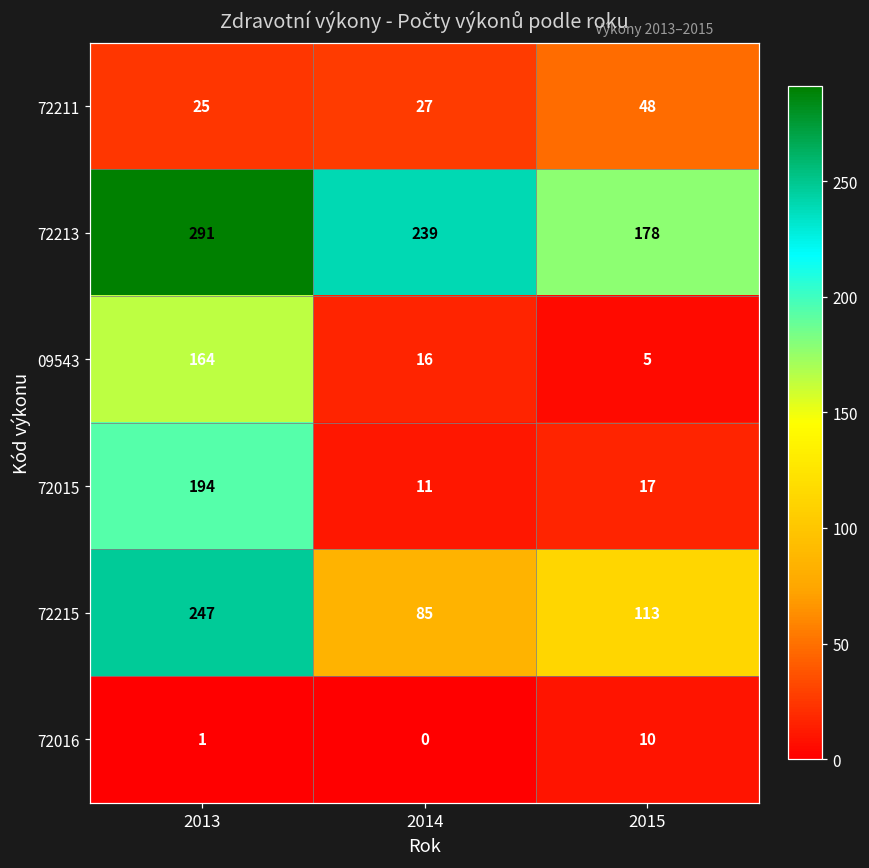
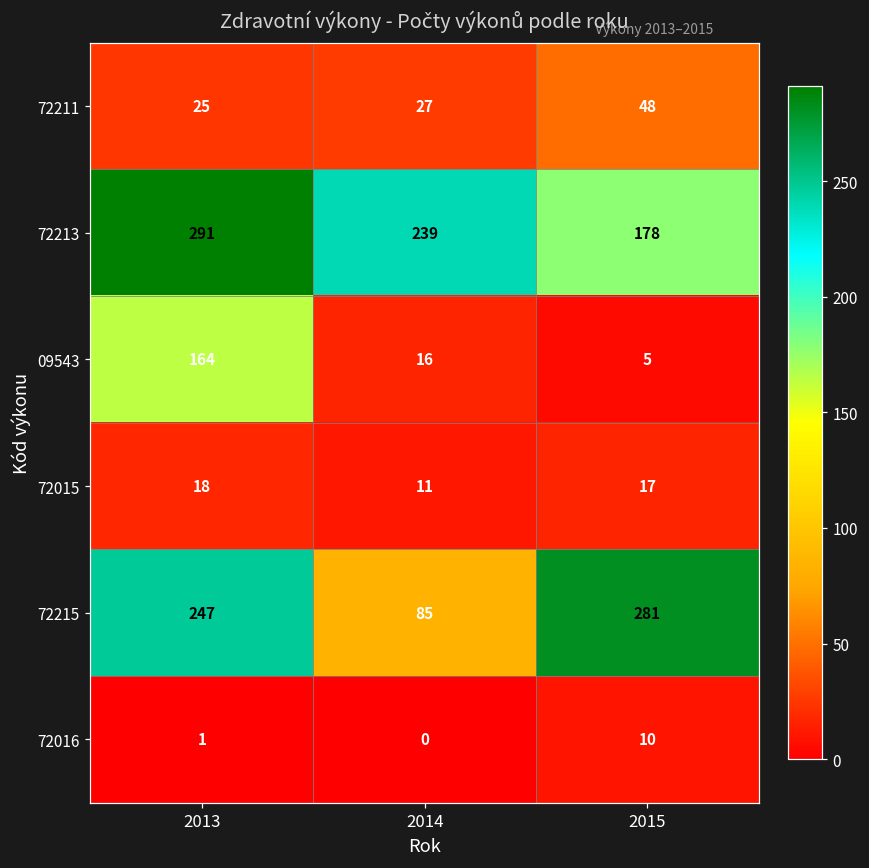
72015, 2013: 194 -> 18
72215, 2015: 113 -> 281
